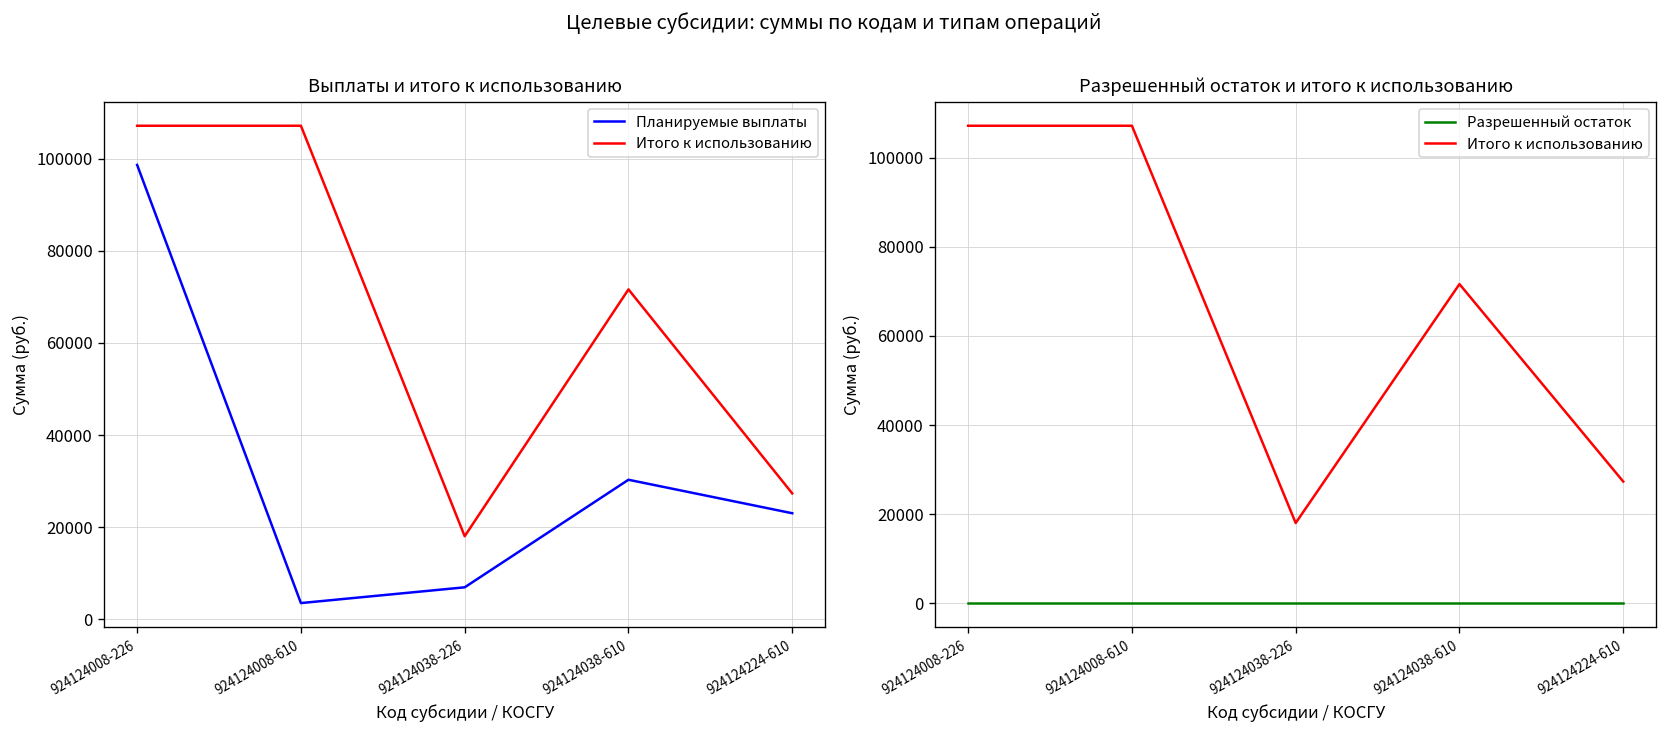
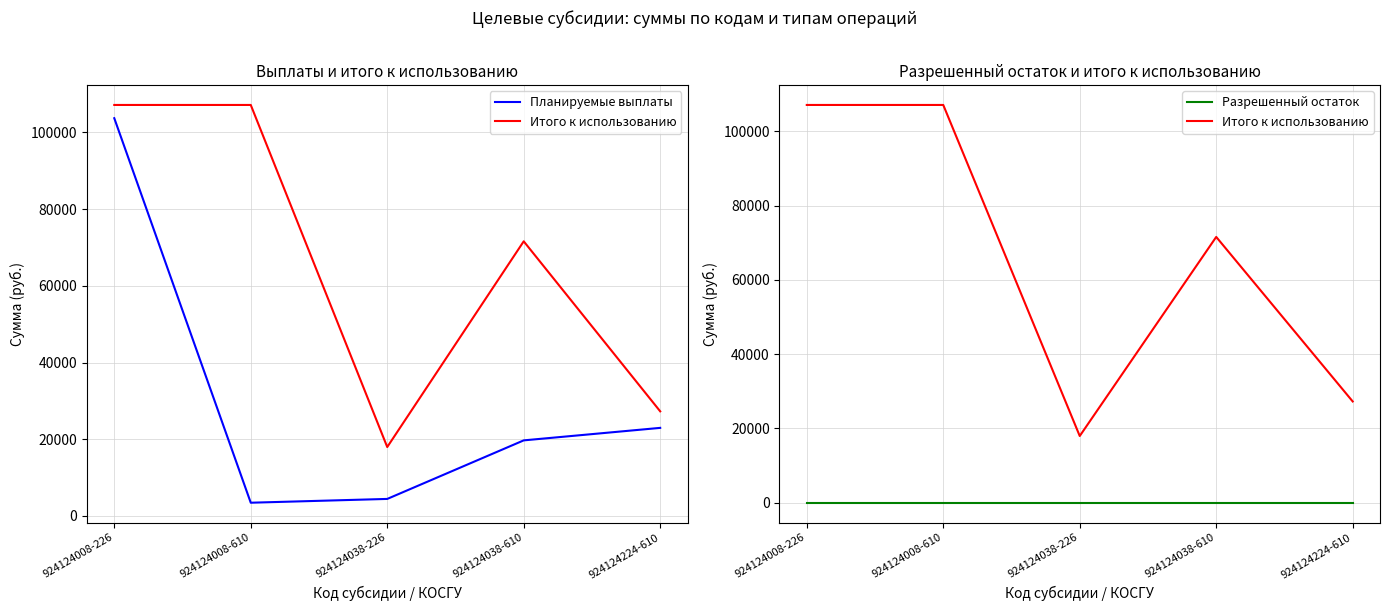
Выплаты и итого к использованию, Планируемые выплаты, 924124008-226: 99000 -> 104000
Выплаты и итого к использованию, Планируемые выплаты, 924124038-226: 7000 -> 4000
Выплаты и итого к использованию, Планируемые выплаты, 924124038-610: 30000 -> 20000
